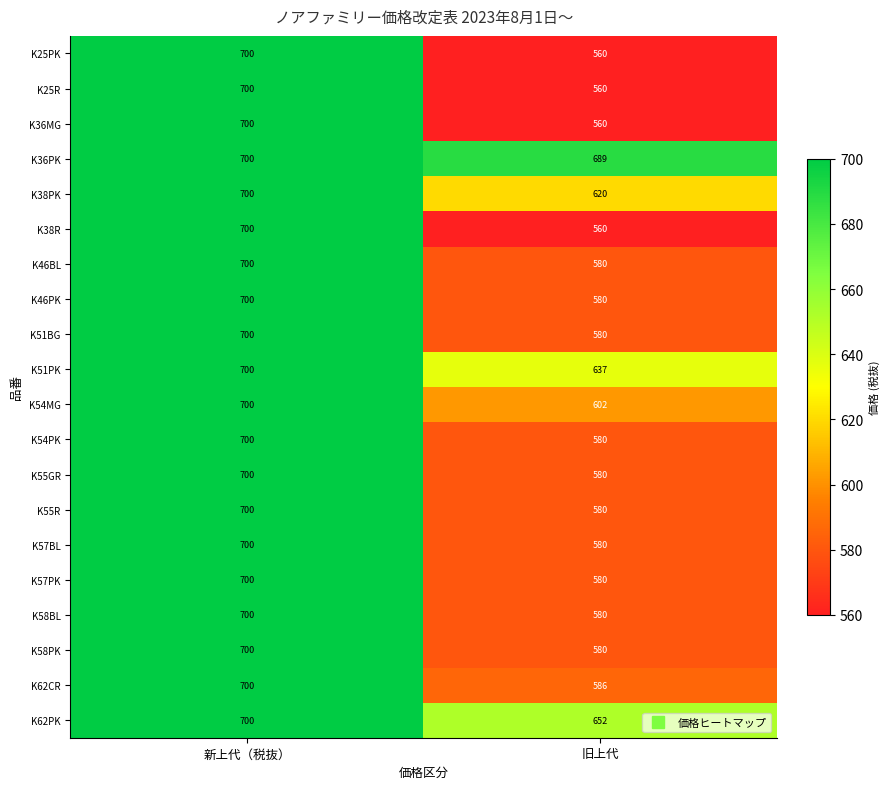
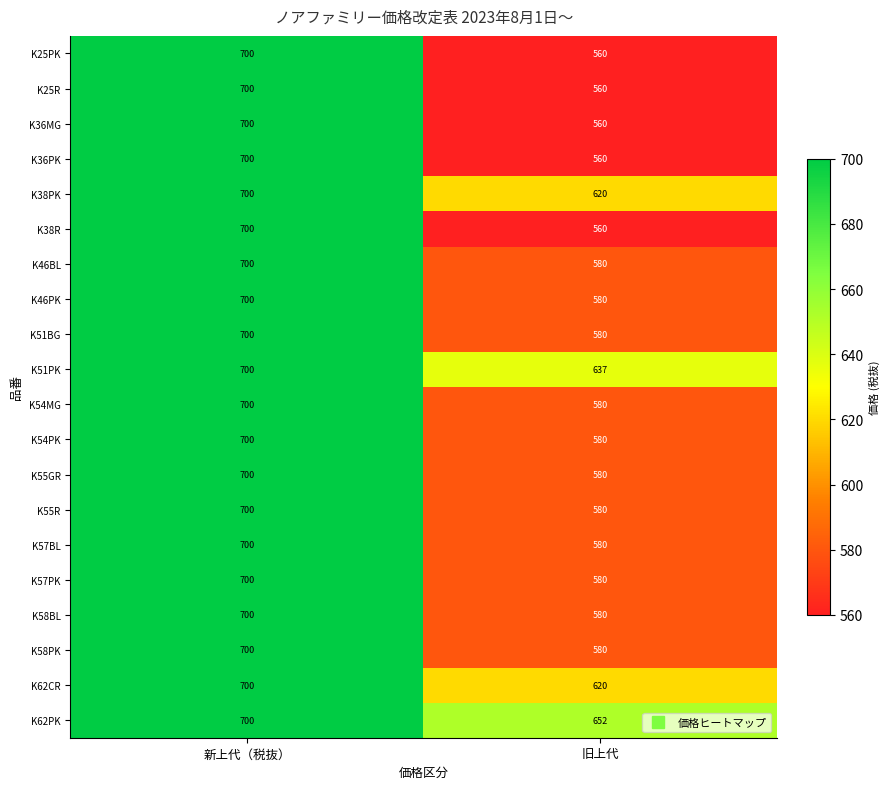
K36PK, 旧上代: 689 -> 560
K54MG, 旧上代: 602 -> 580
K62CR, 旧上代: 586 -> 620
